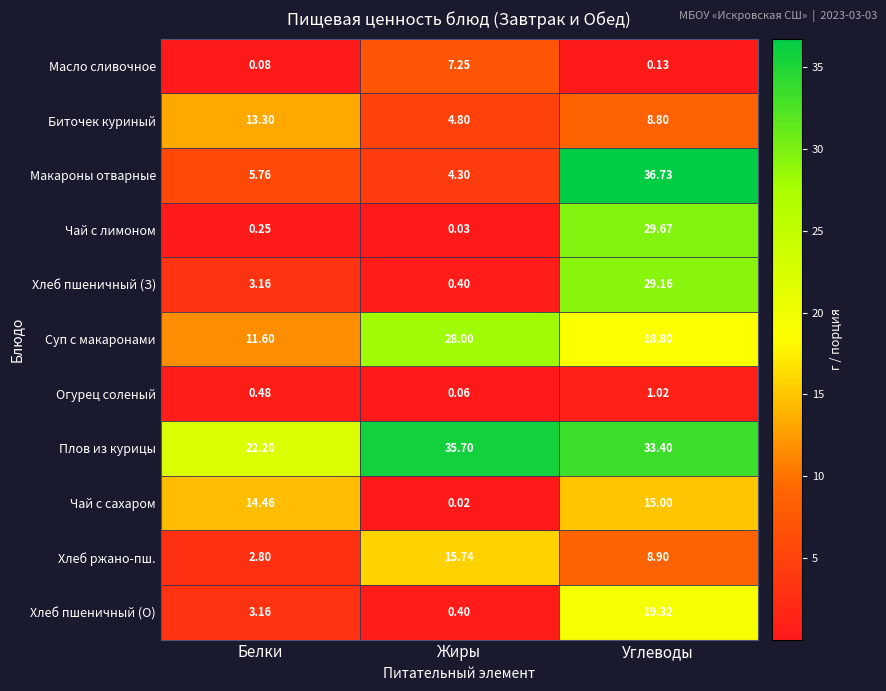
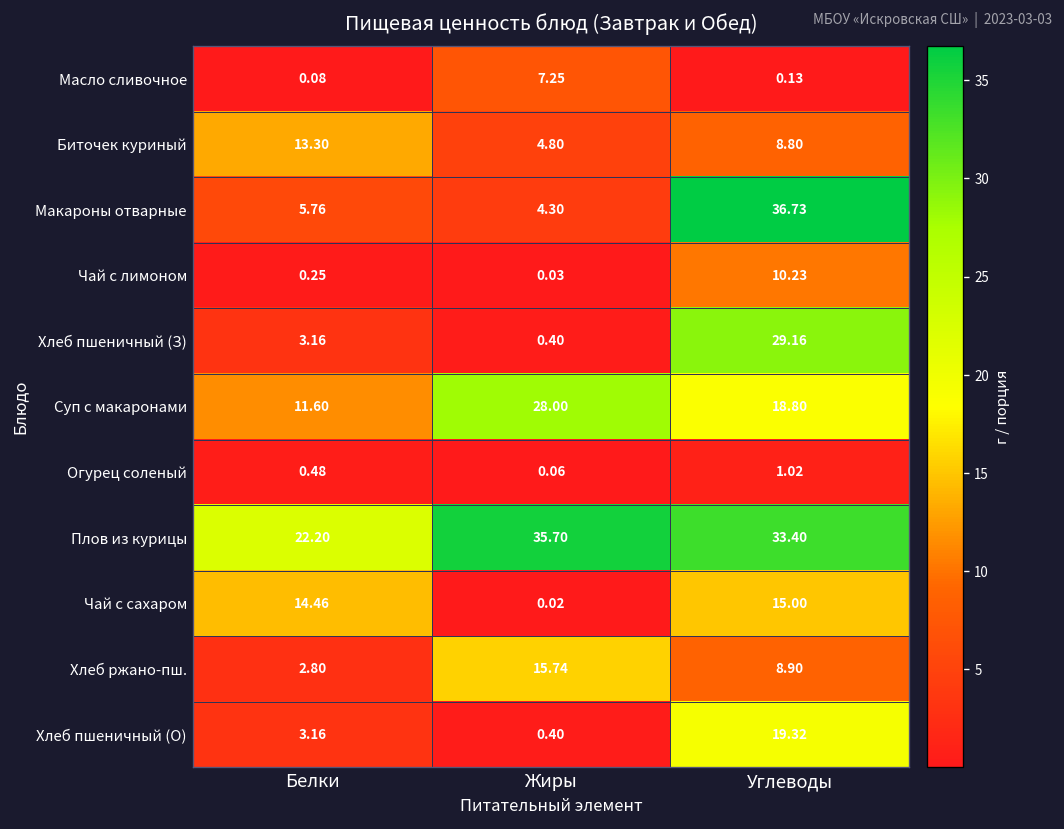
Чай с лимоном, Углеводы: 29.67 -> 10.23
